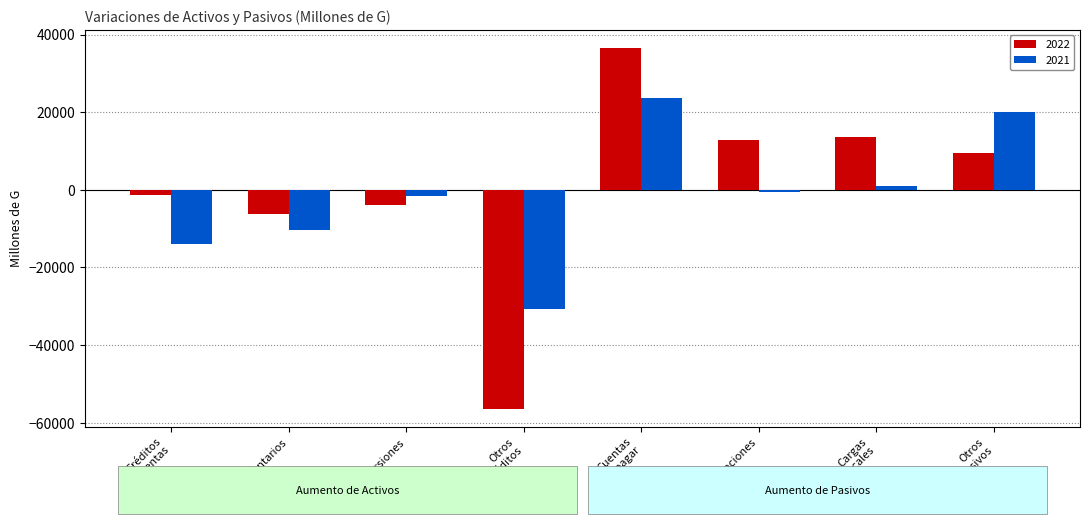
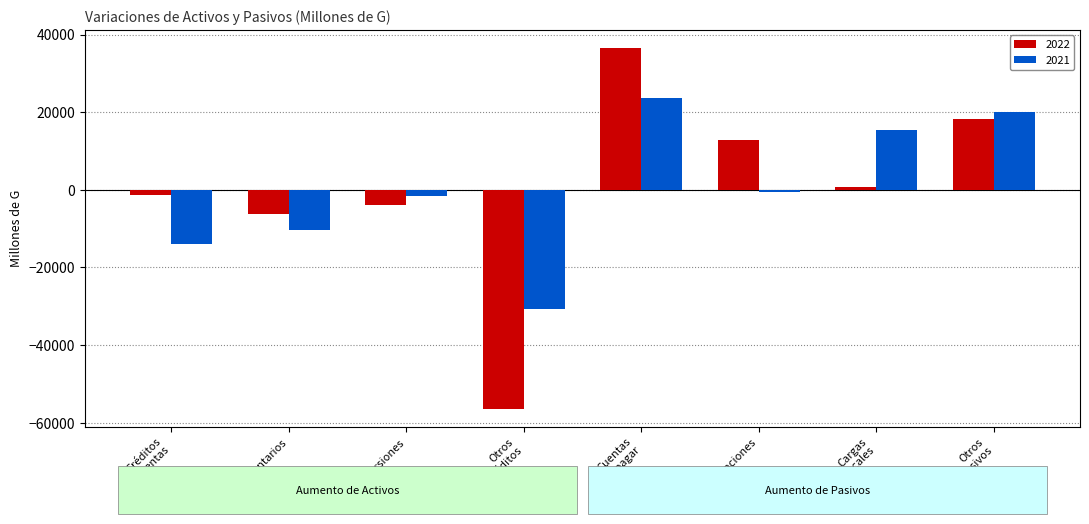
2022, Cargas fiscales: 14000 -> 1000
2021, Cargas fiscales: 1000 -> 15000
2022, Otros pasivos: 10000 -> 18000
